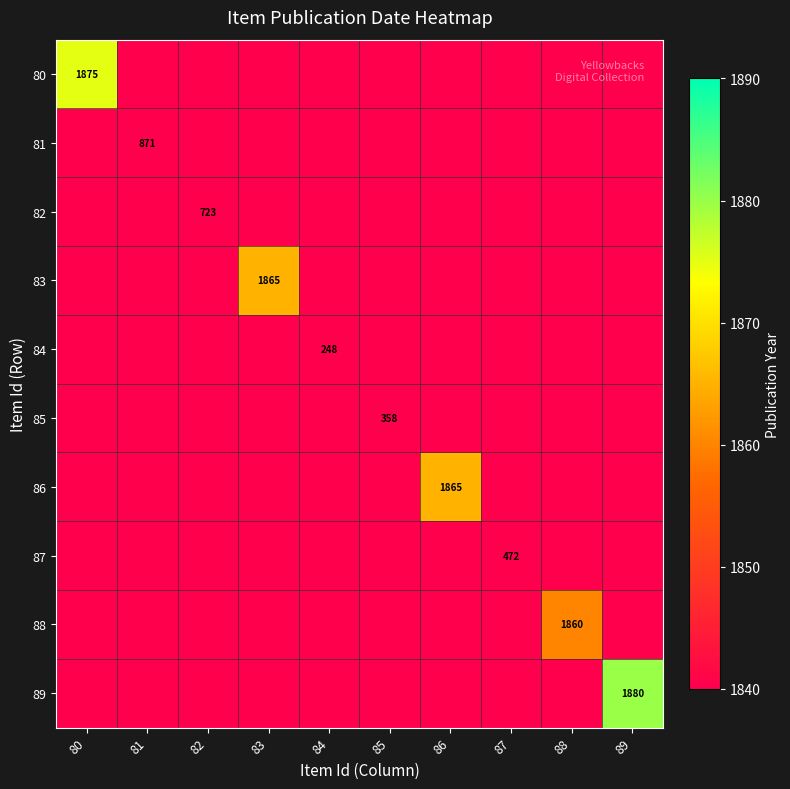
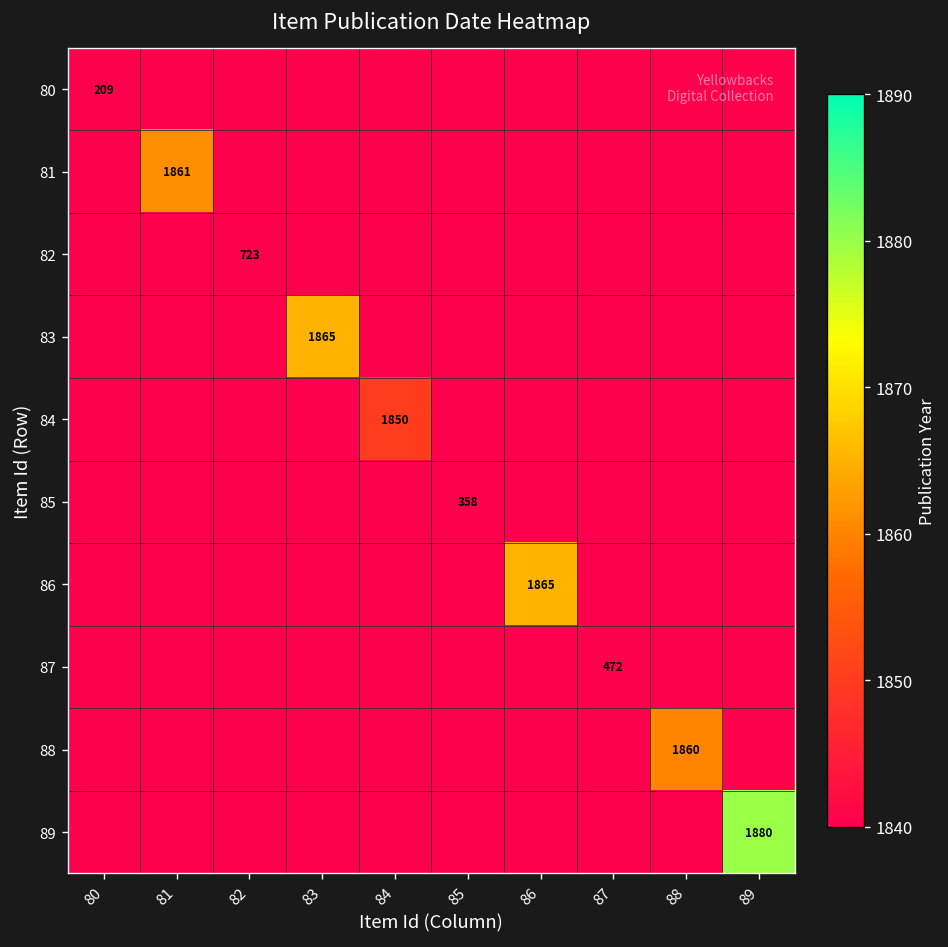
80, 80: 1875 -> 209
81, 81: 871 -> 1861
84, 84: 248 -> 1850
